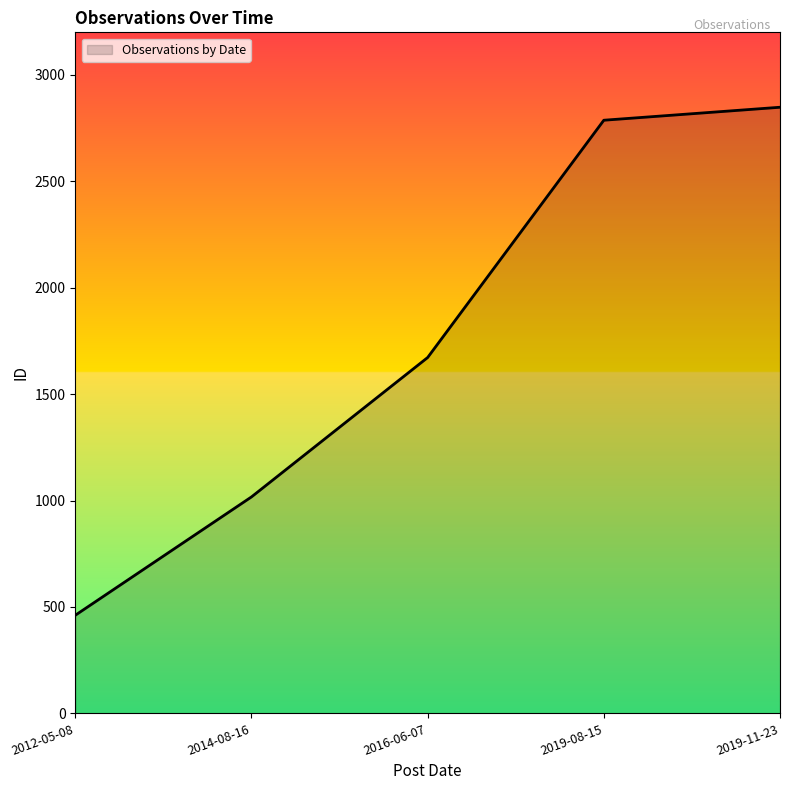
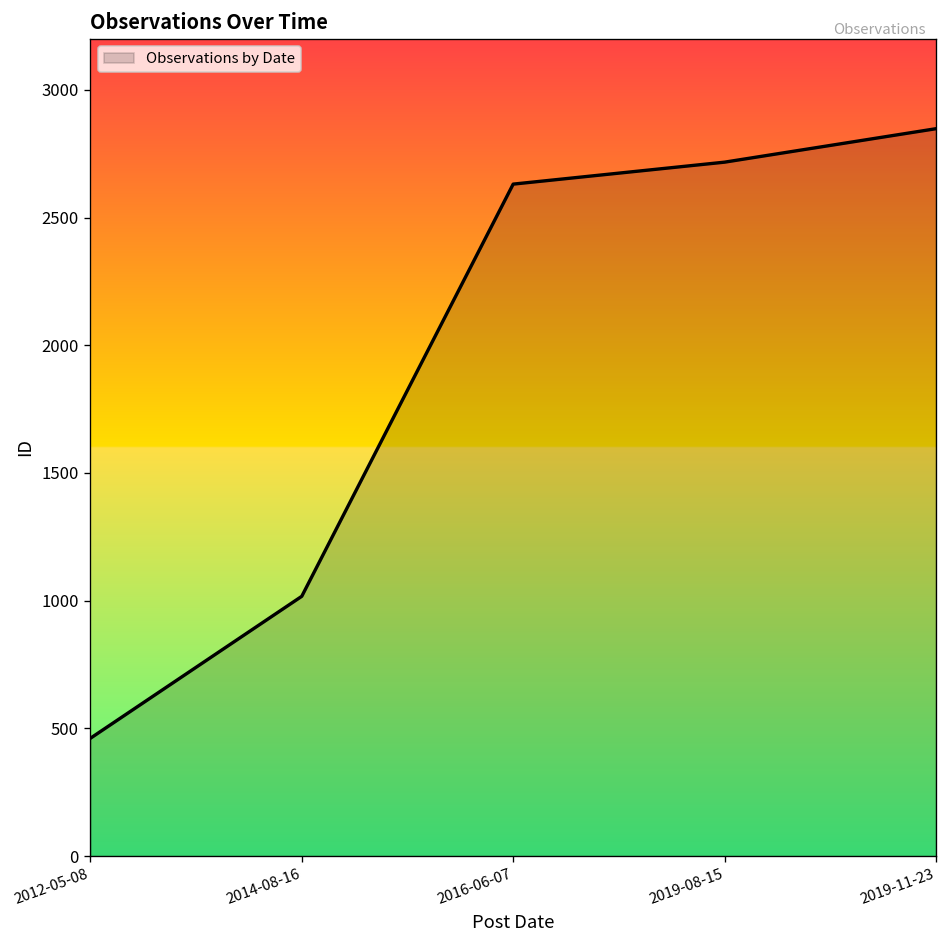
2016-06-07: 1670 -> 2630
2019-08-15: 2790 -> 2720
